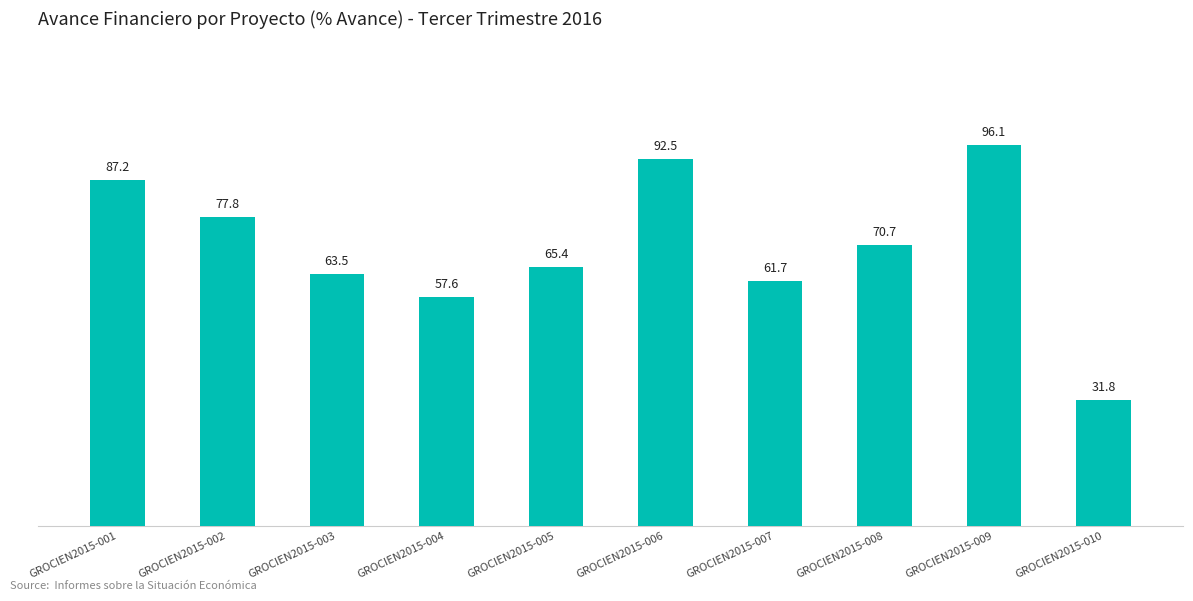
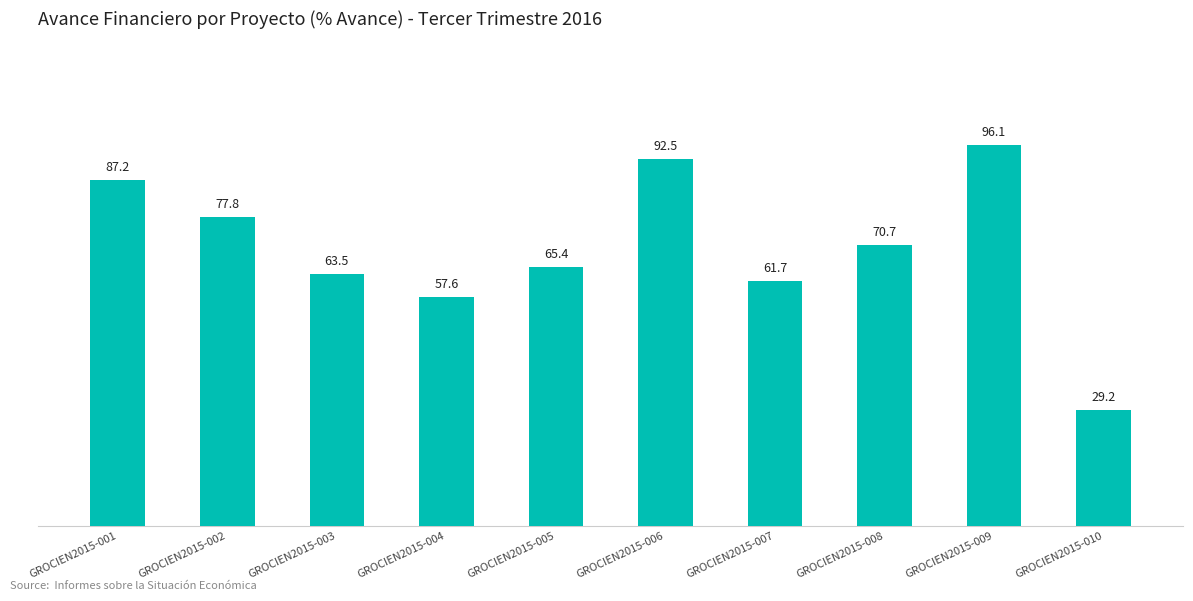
GROCIEN2015-010: 31.8 -> 29.2
